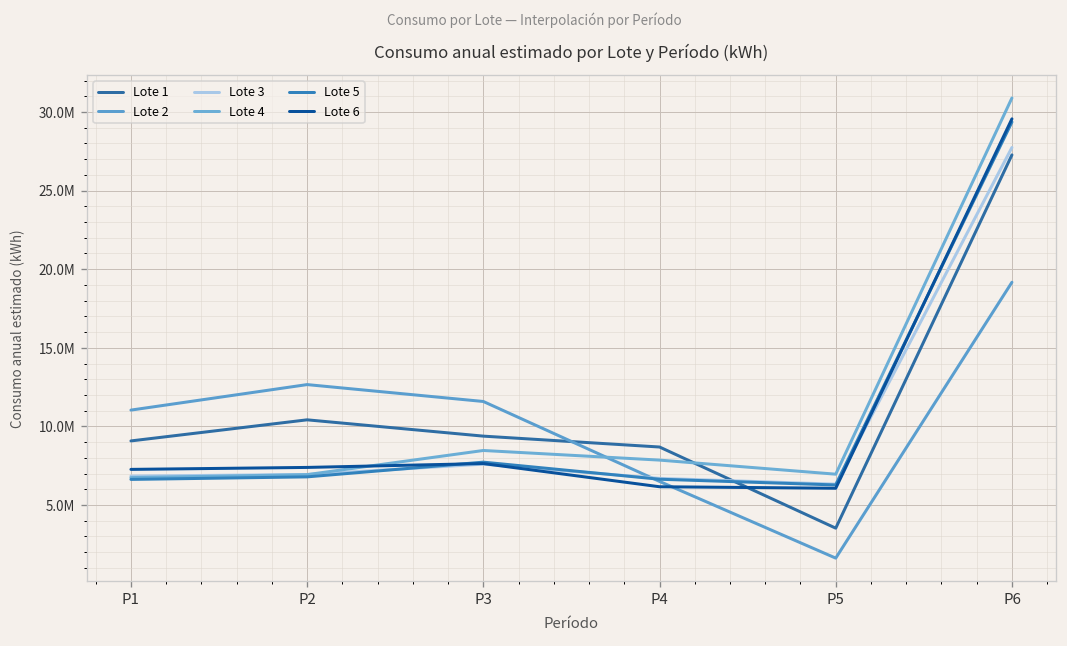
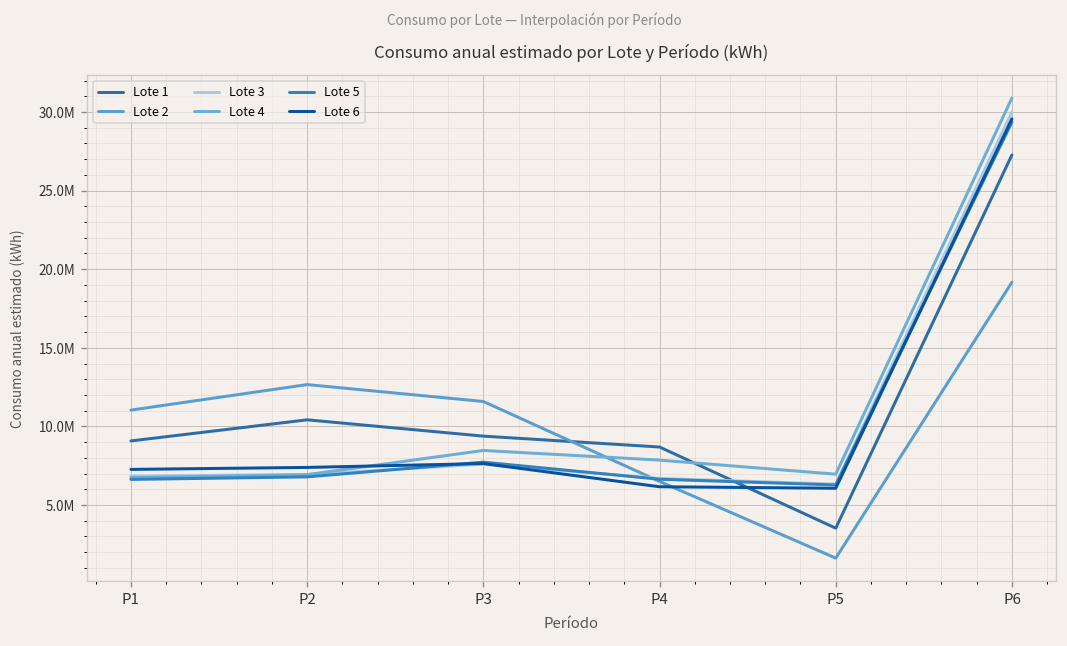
Lote 3, P6: 27700000 -> 30000000
